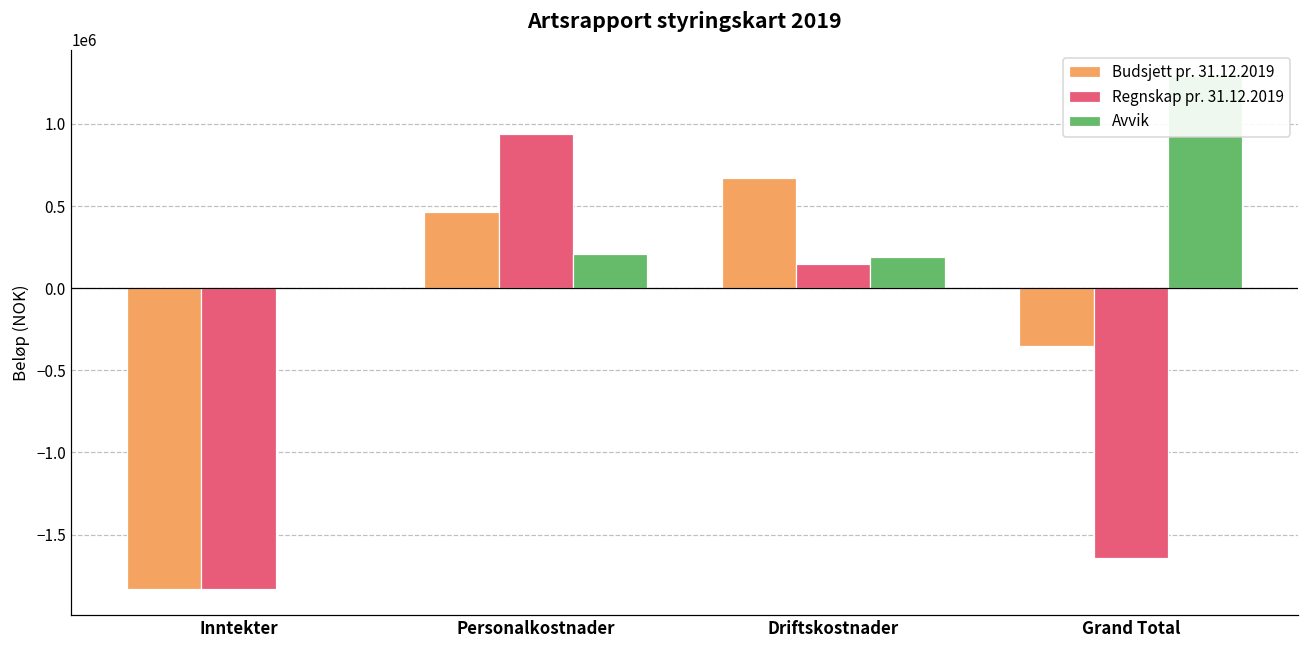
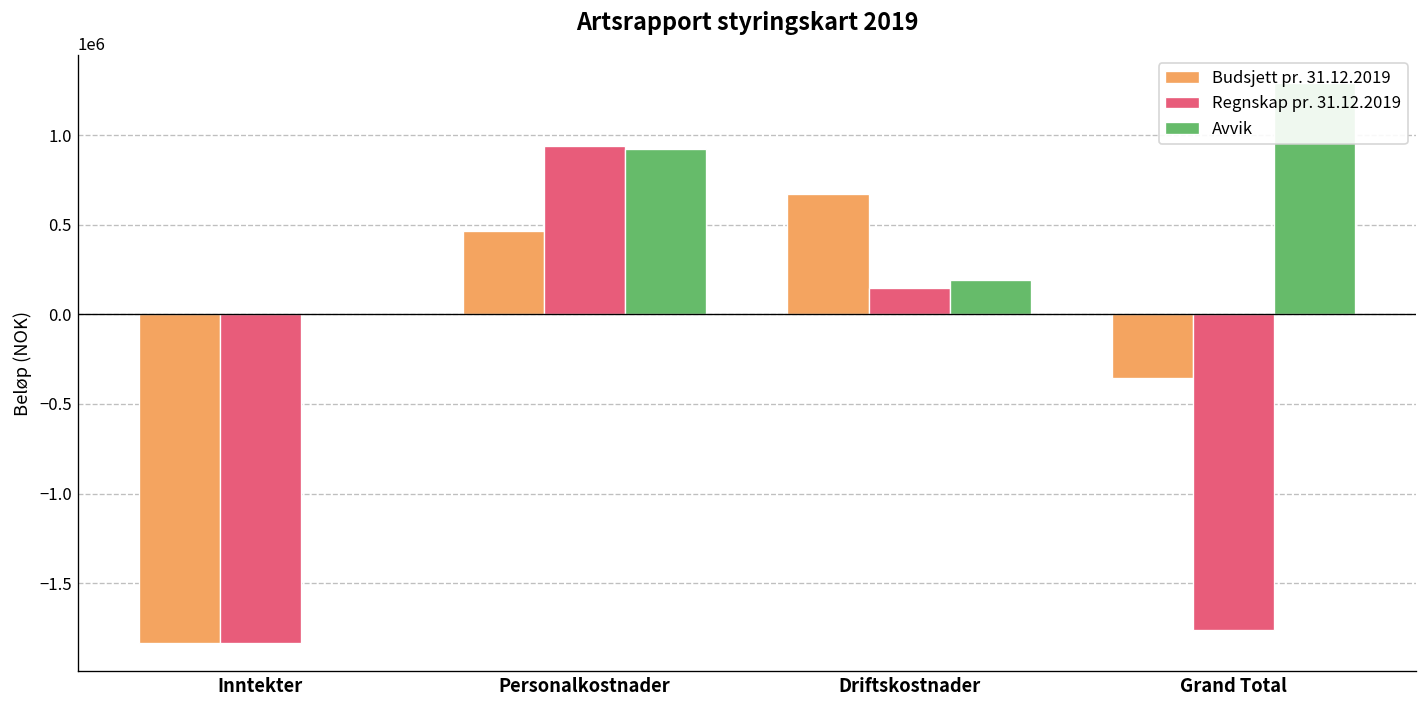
Avvik, Personalkostnader: 210000 -> 920000
Regnskap pr. 31.12.2019, Grand Total: -1640000 -> -1760000
